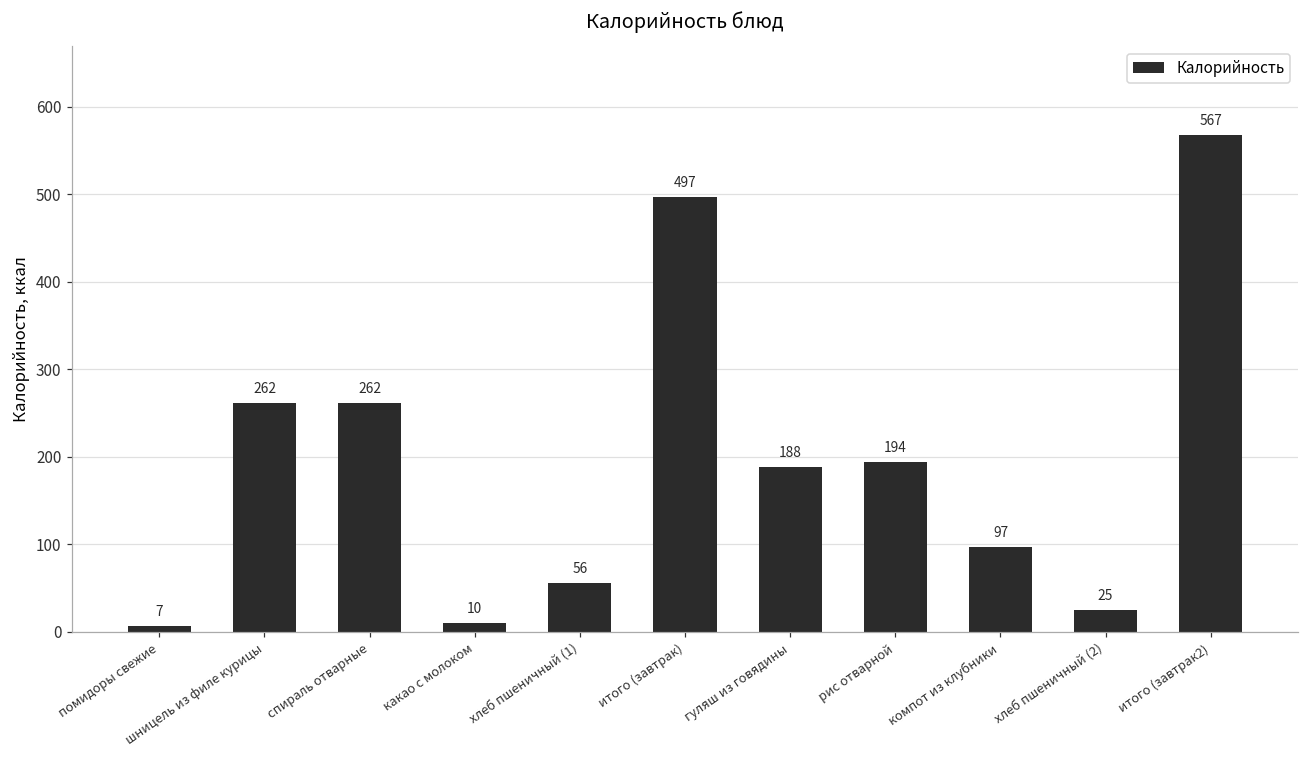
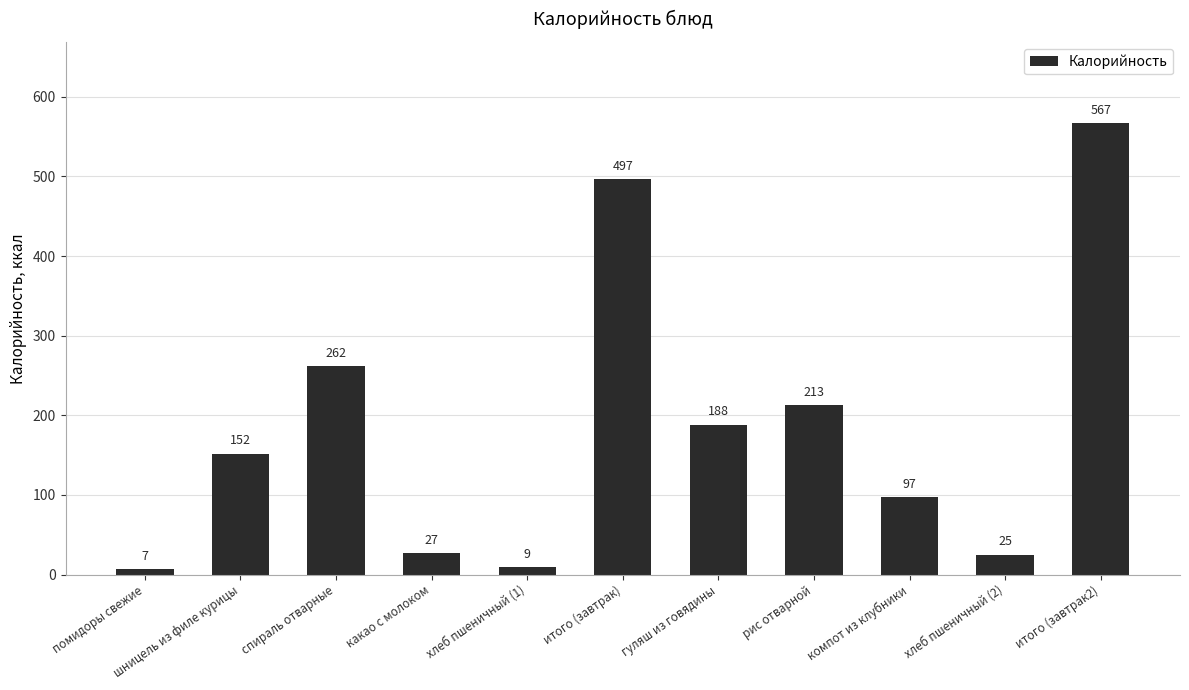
шницель из филе курицы: 262 -> 152
какао с молоком: 10 -> 27
хлеб пшеничный (1): 56 -> 9
рис отварной: 194 -> 213
